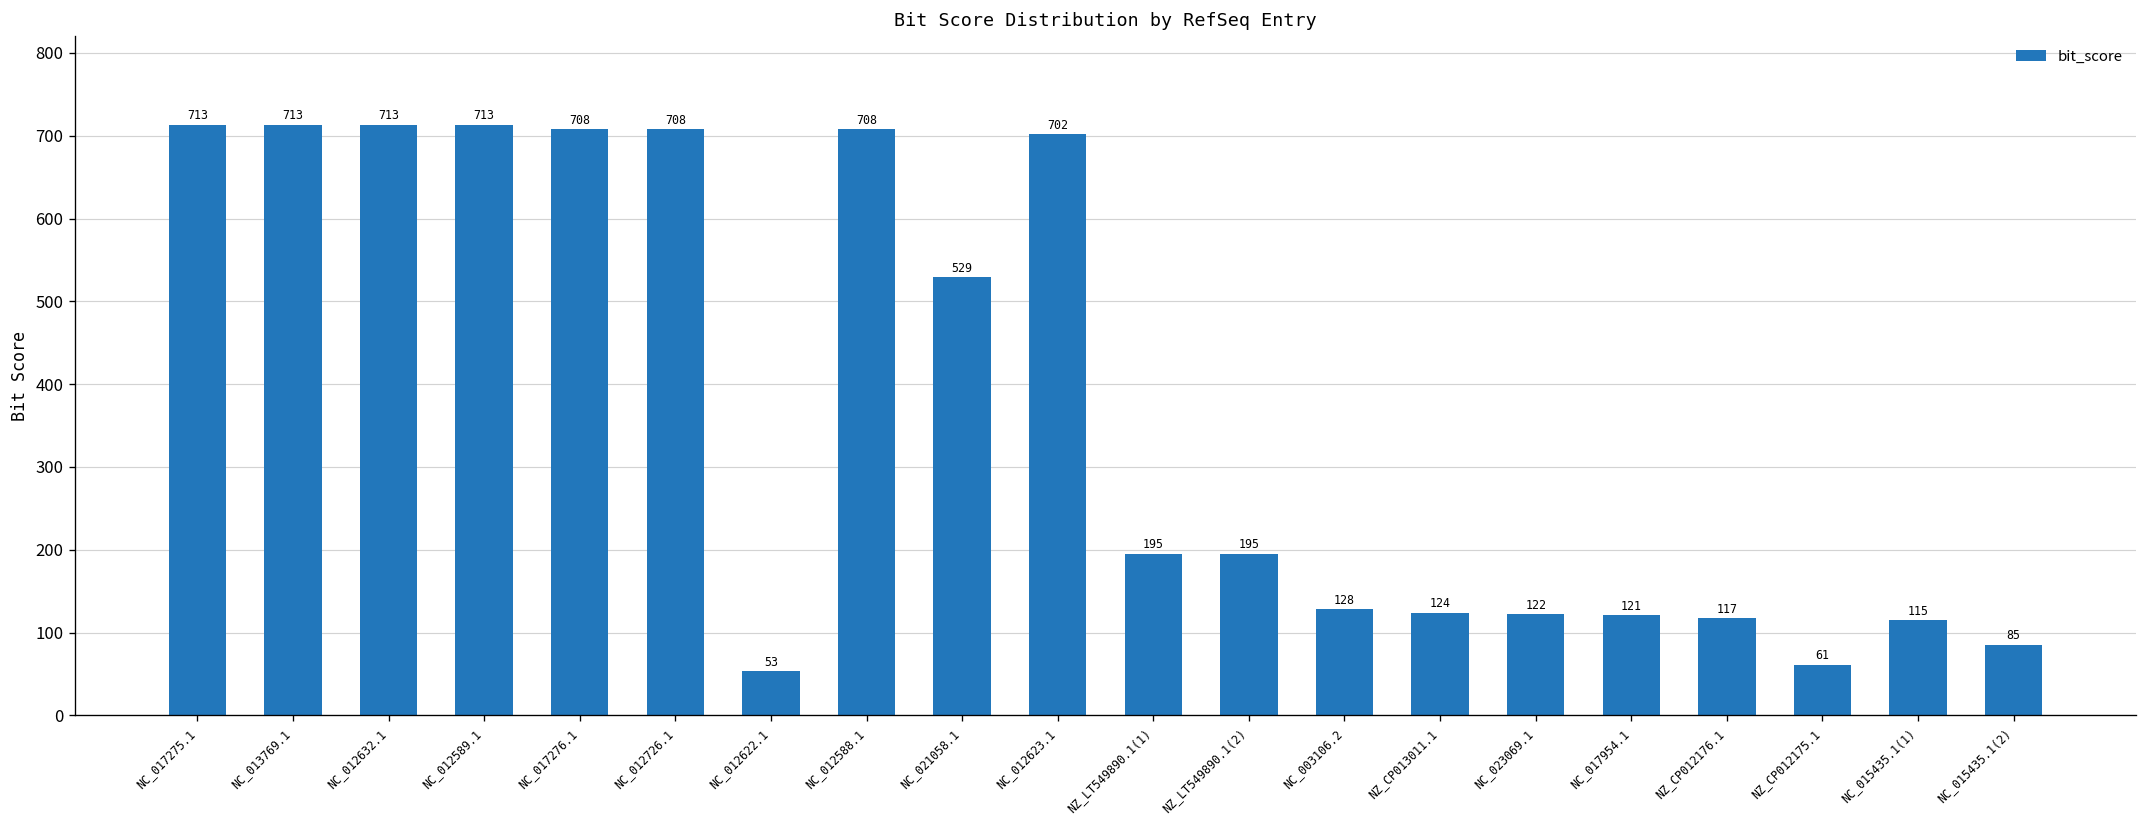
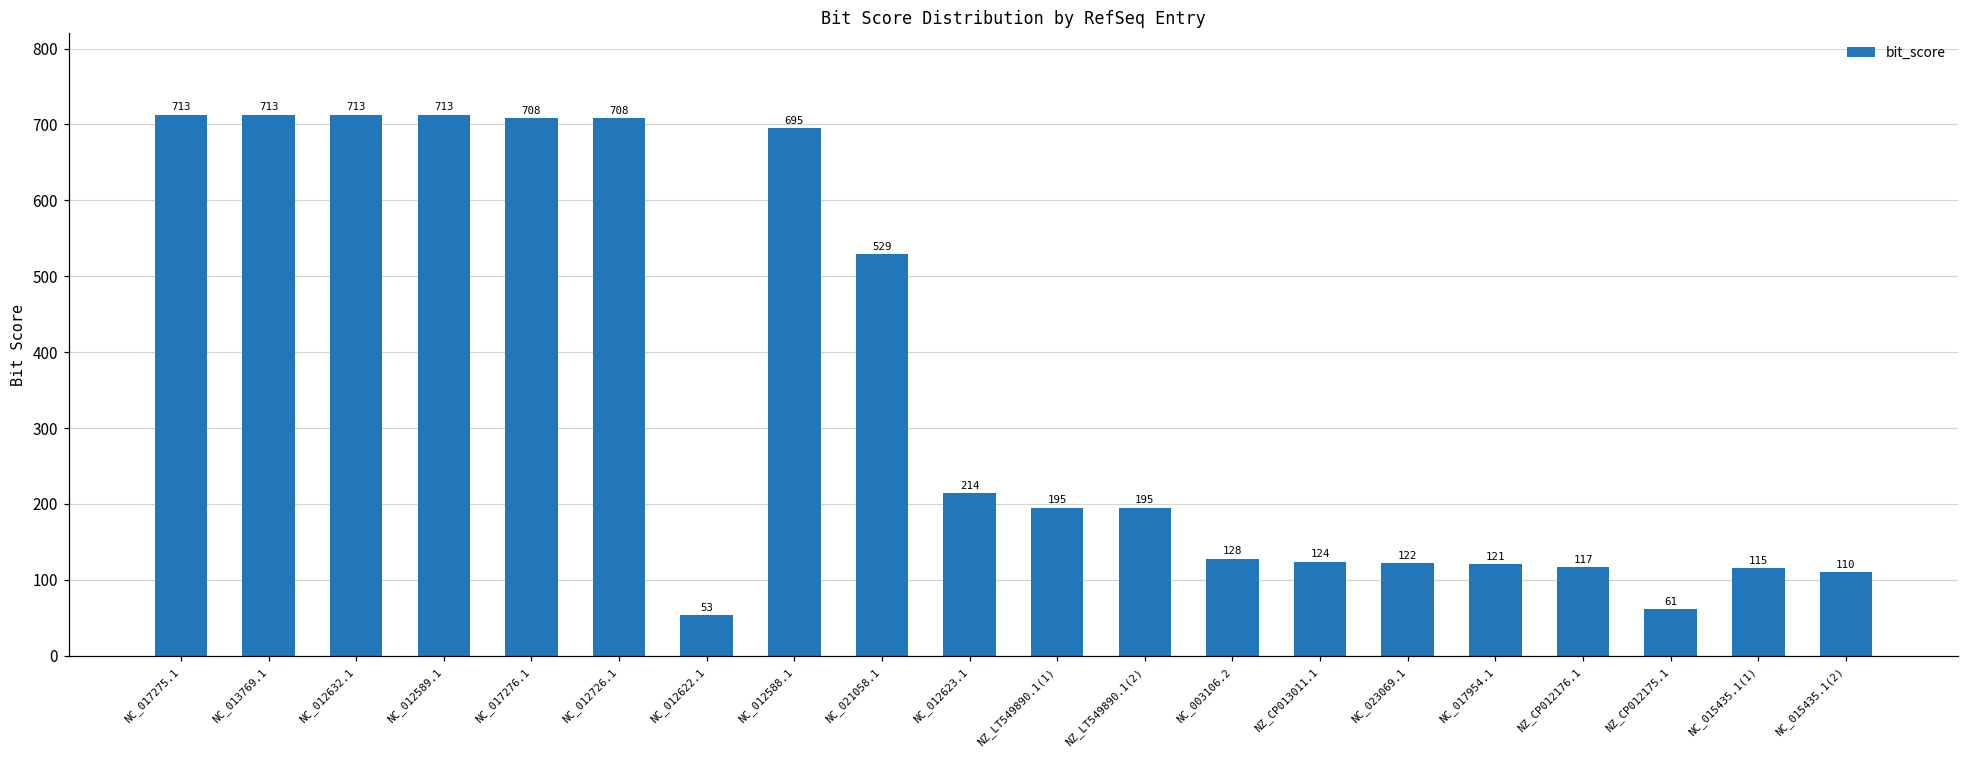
NC_012588.1: 708 -> 695
NC_012623.1: 702 -> 214
NC_015435.1(2): 85 -> 110
